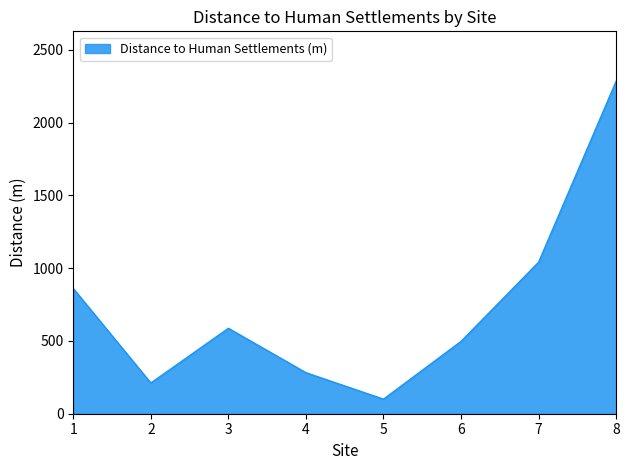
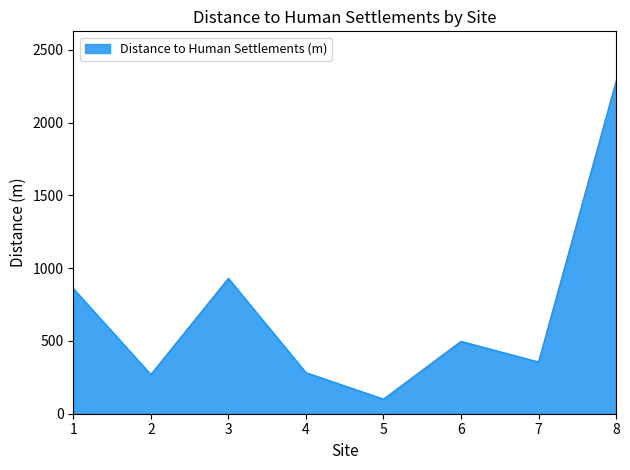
2: 210 -> 270
3: 590 -> 930
7: 1040 -> 360
